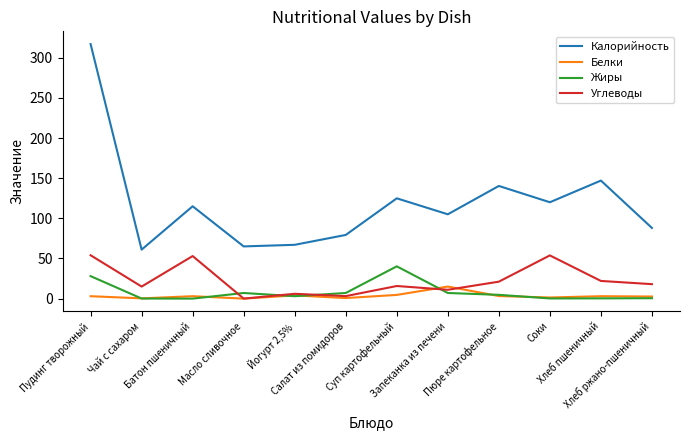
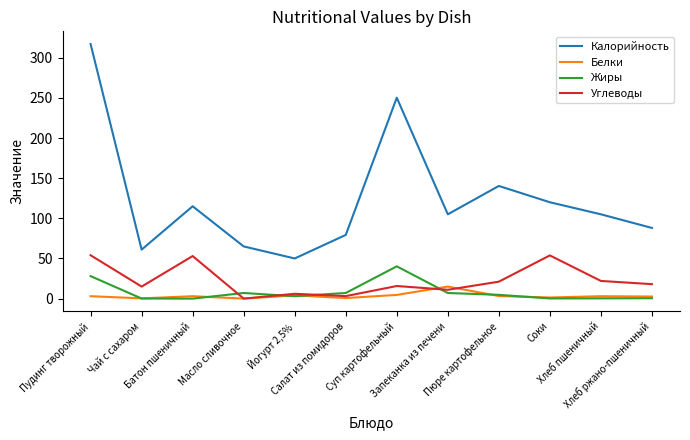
Калорийность, Йогурт 2,5%: 70 -> 50
Калорийность, Суп картофельный: 120 -> 250
Калорийность, Хлеб пшеничный: 150 -> 110
